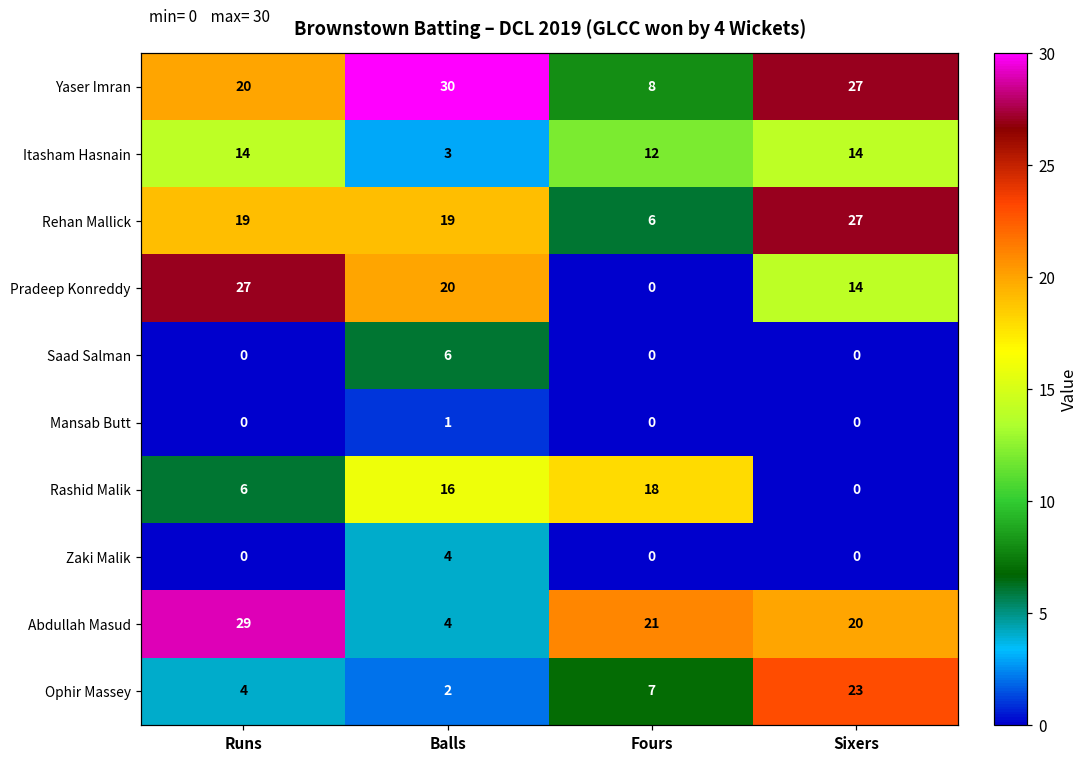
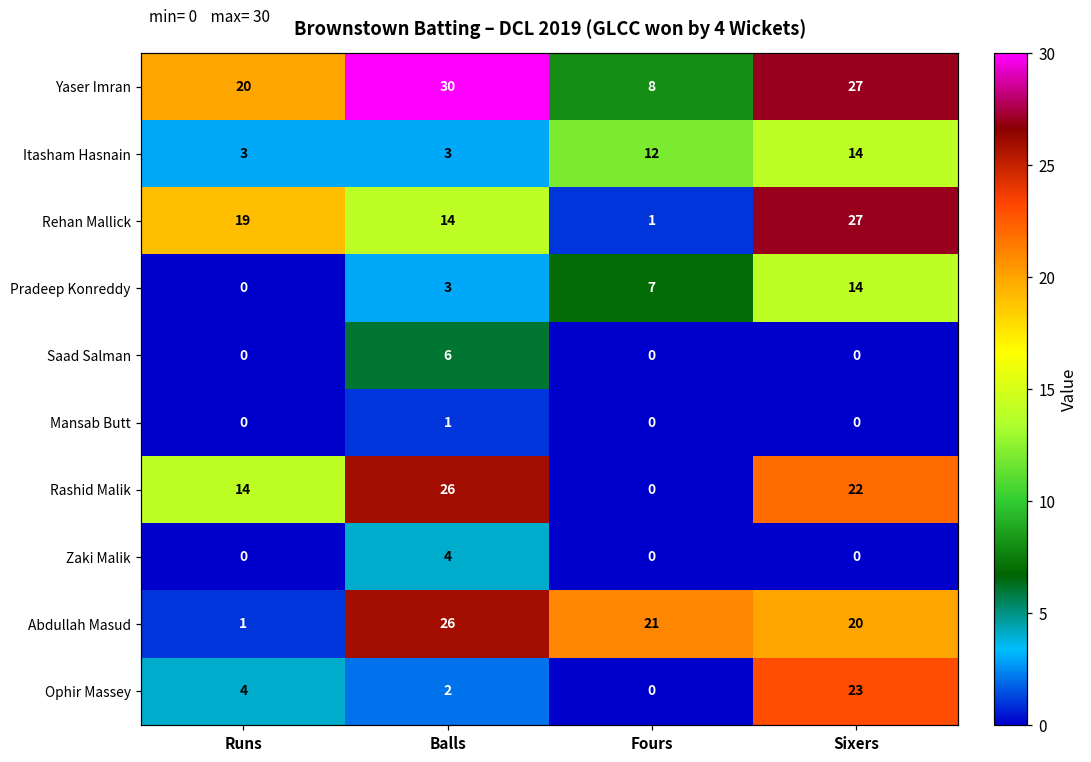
Itasham Hasnain, Runs: 14 -> 3
Rehan Mallick, Balls: 19 -> 14
Rehan Mallick, Fours: 6 -> 1
Pradeep Konreddy, Runs: 27 -> 0
Pradeep Konreddy, Balls: 20 -> 3
Pradeep Konreddy, Fours: 0 -> 7
Rashid Malik, Runs: 6 -> 14
Rashid Malik, Balls: 16 -> 26
Rashid Malik, Fours: 18 -> 0
Rashid Malik, Sixers: 0 -> 22
Abdullah Masud, Runs: 29 -> 1
Abdullah Masud, Balls: 4 -> 26
Ophir Massey, Fours: 7 -> 0
